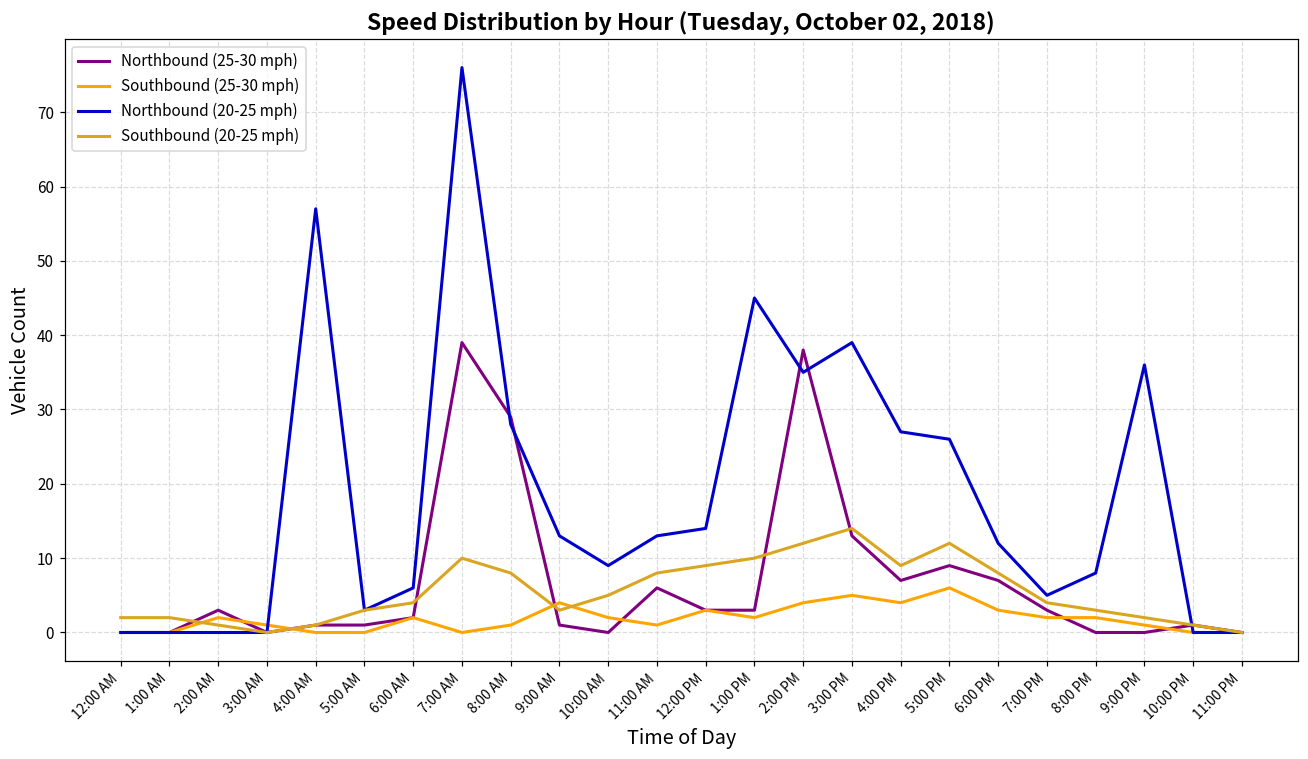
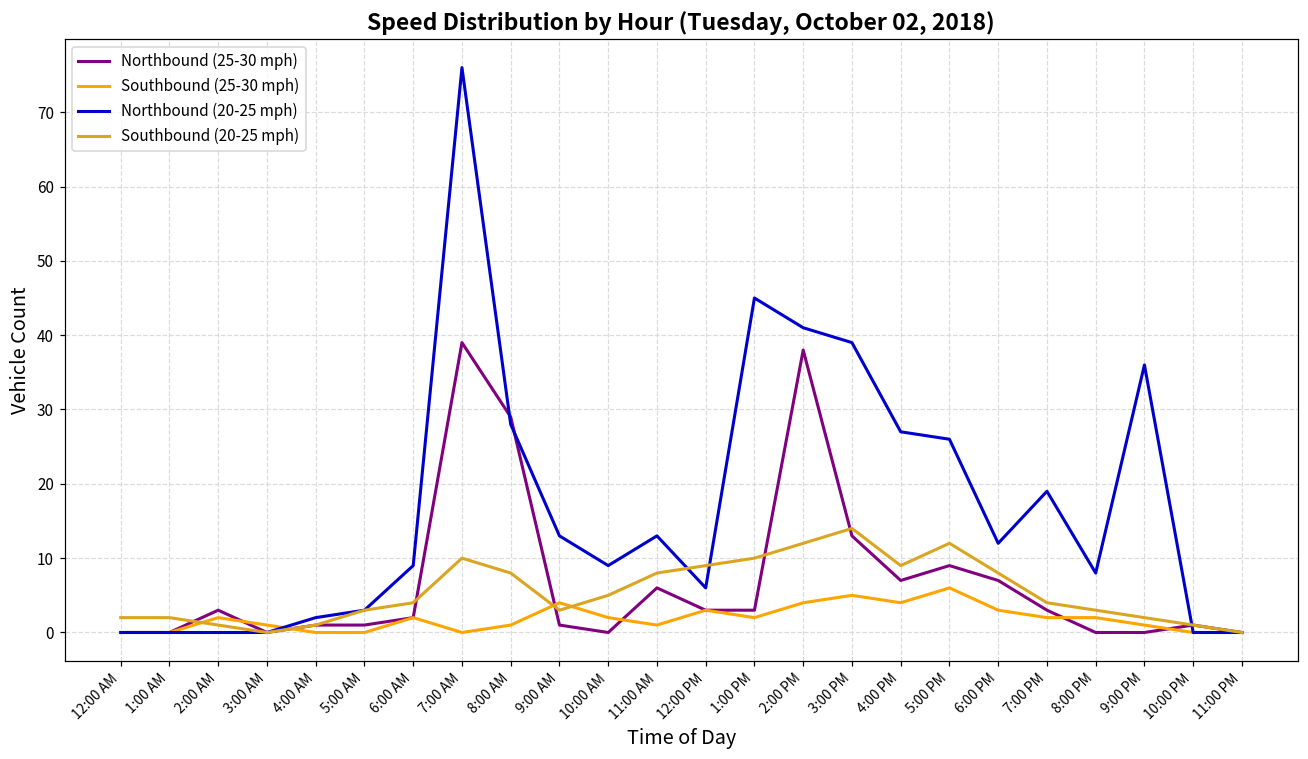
Northbound (20-25 mph), 4:00 AM: 57 -> 2
Northbound (20-25 mph), 6:00 AM: 6 -> 9
Northbound (20-25 mph), 12:00 PM: 14 -> 6
Northbound (20-25 mph), 2:00 PM: 35 -> 41
Northbound (20-25 mph), 7:00 PM: 5 -> 19
